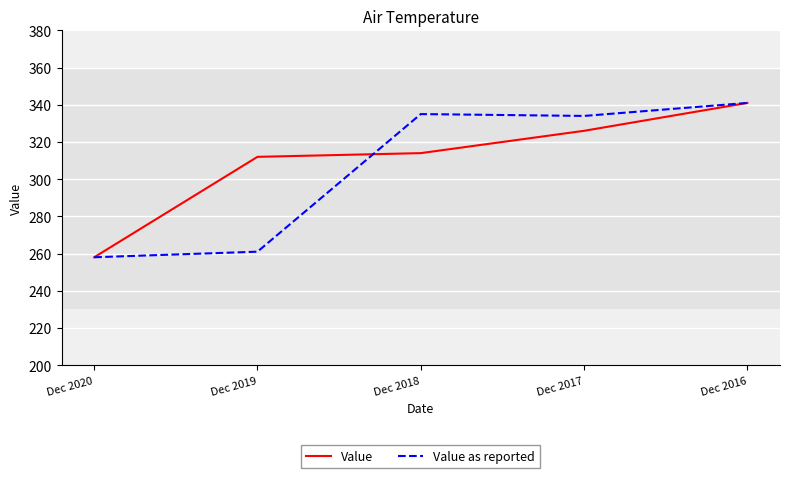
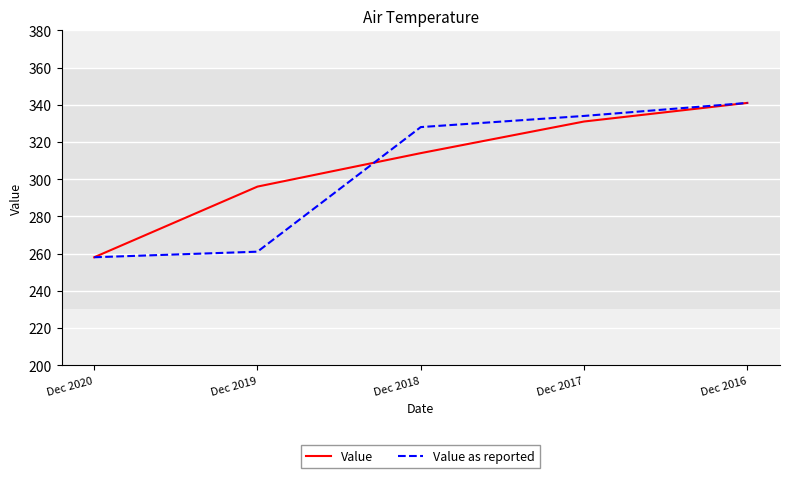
Value, Dec 2019: 312 -> 296
Value as reported, Dec 2018: 335 -> 328
Value, Dec 2017: 326 -> 331
